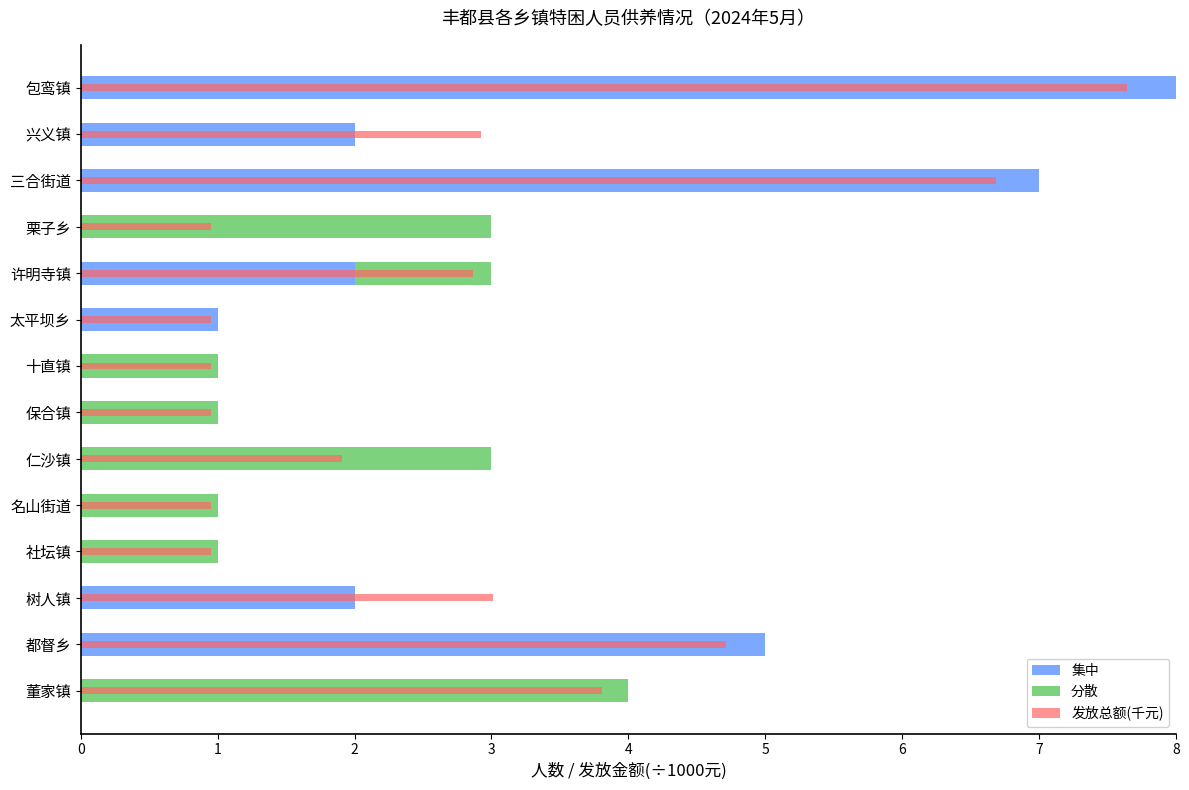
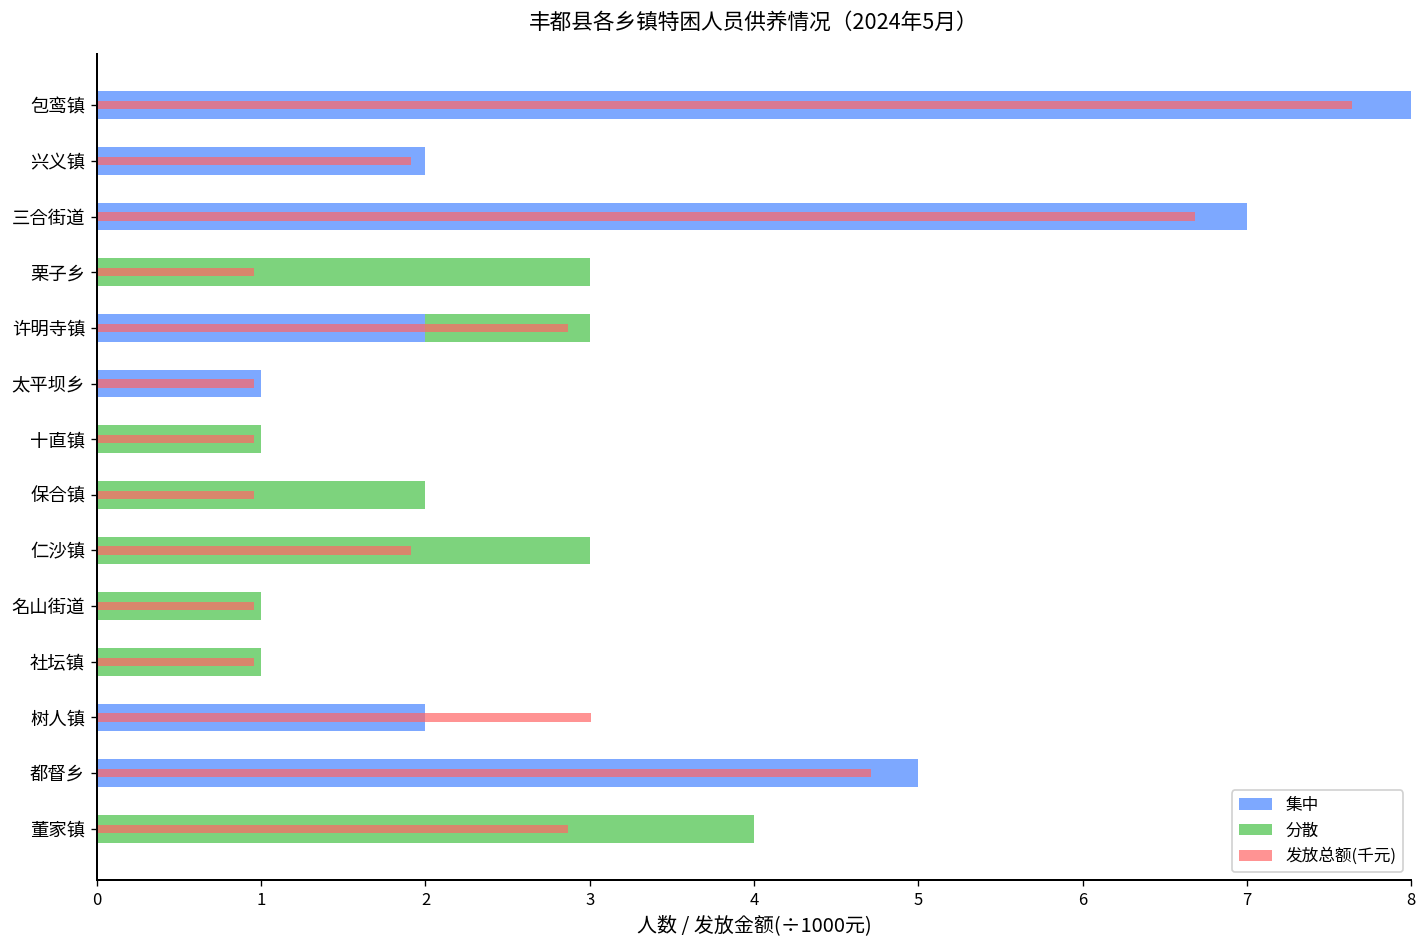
发放总额(千元), 兴义镇: 2.92 -> 1.91
分散, 保合镇: 1 -> 2
发放总额(千元), 董家镇: 3.81 -> 2.87
